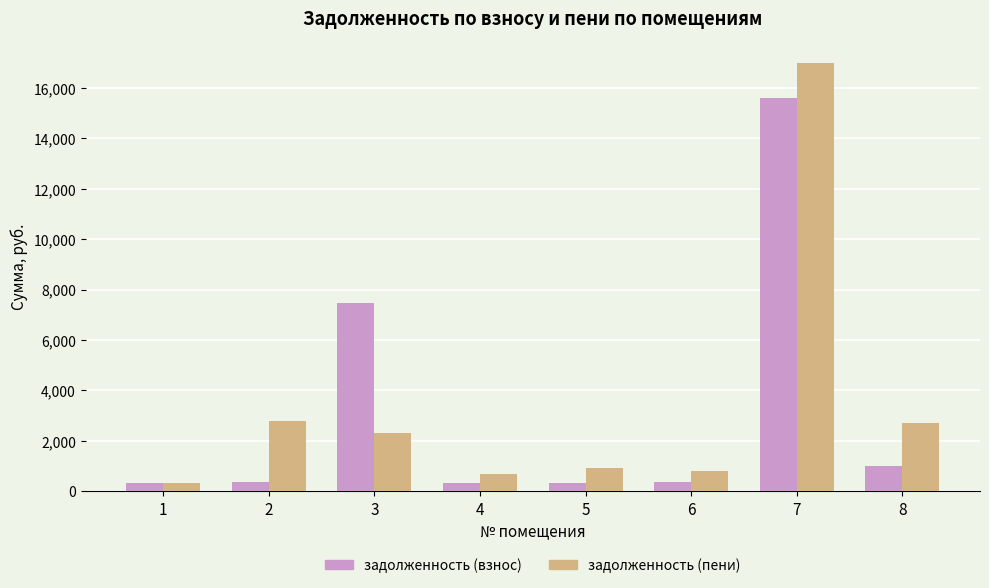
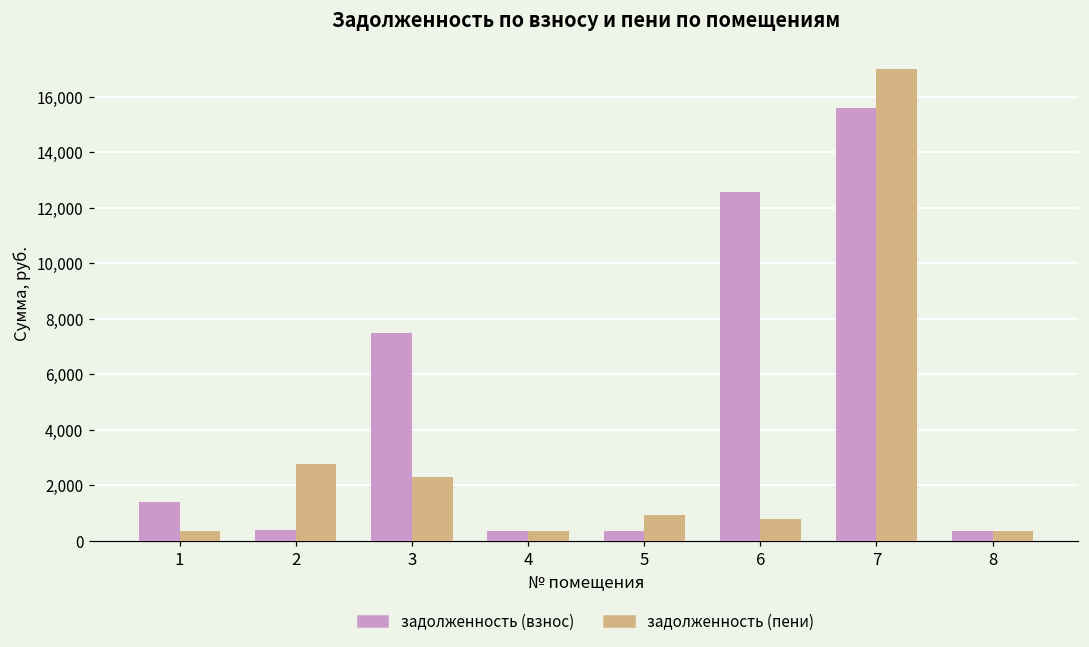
задолженность (взнос), 1: 300 -> 1,400
задолженность (пени), 4: 700 -> 300
задолженность (взнос), 6: 400 -> 12,600
задолженность (взнос), 8: 1,000 -> 300
задолженность (пени), 8: 2,700 -> 300
